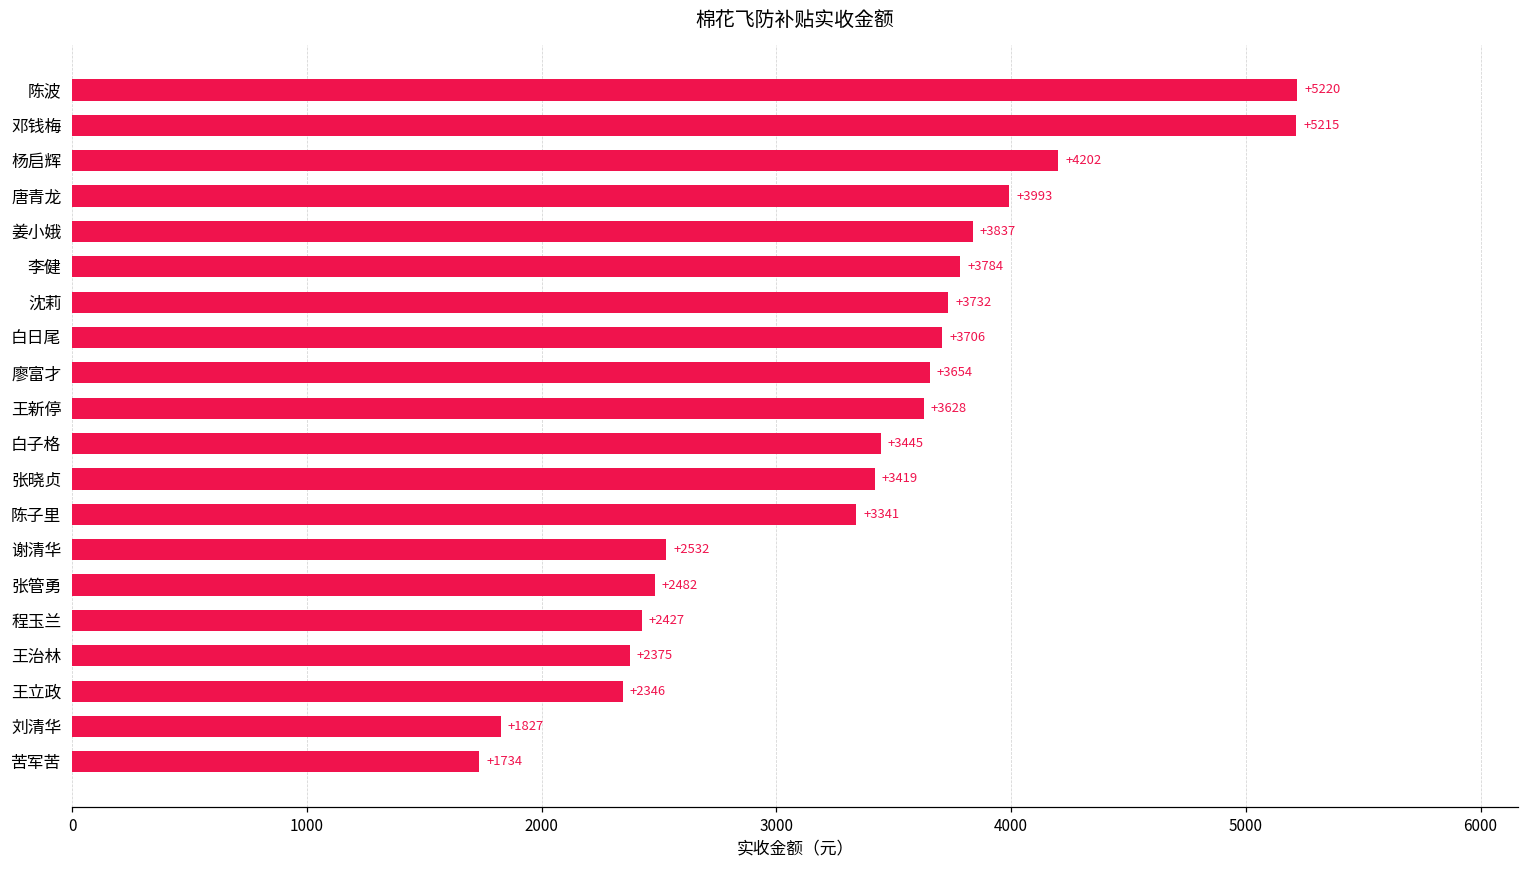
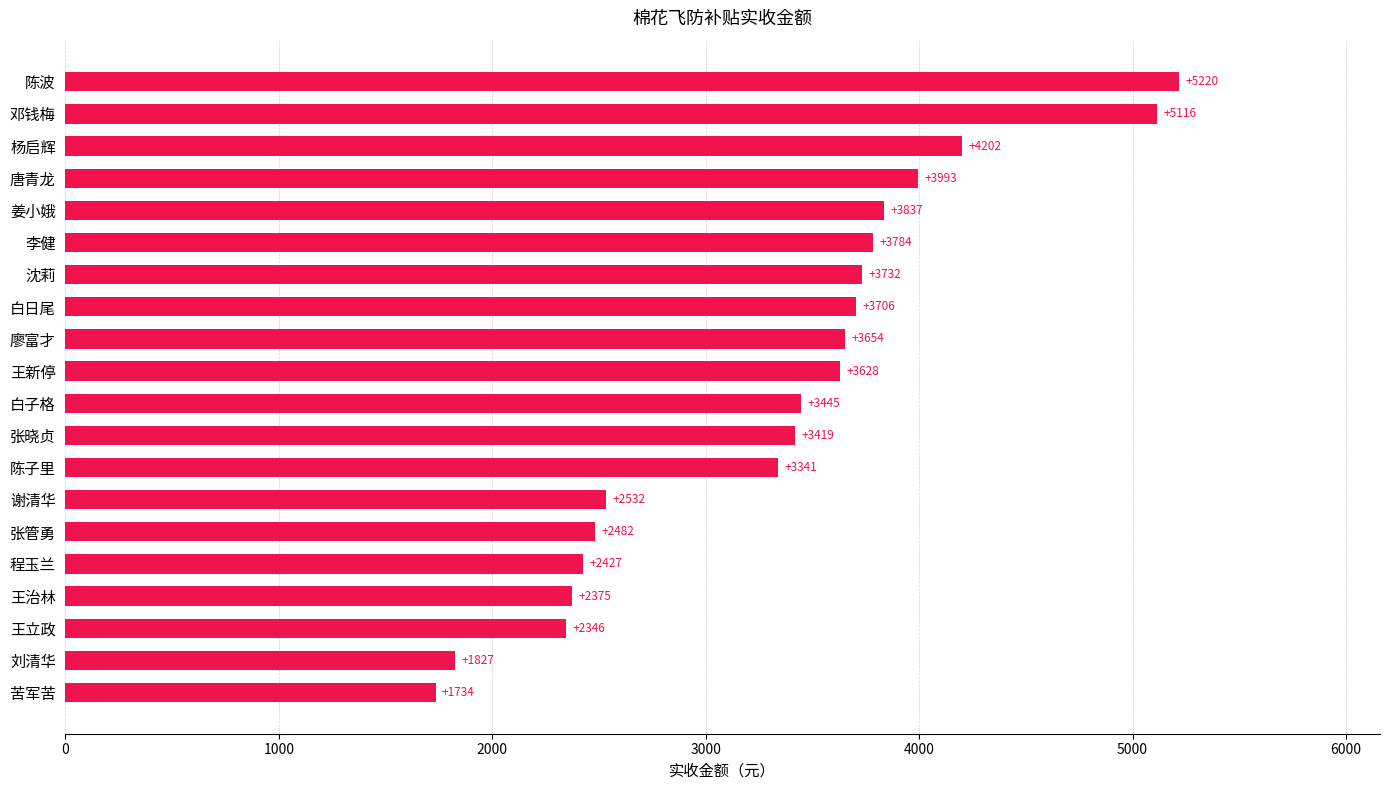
邓钱梅: +5215 -> +5116
